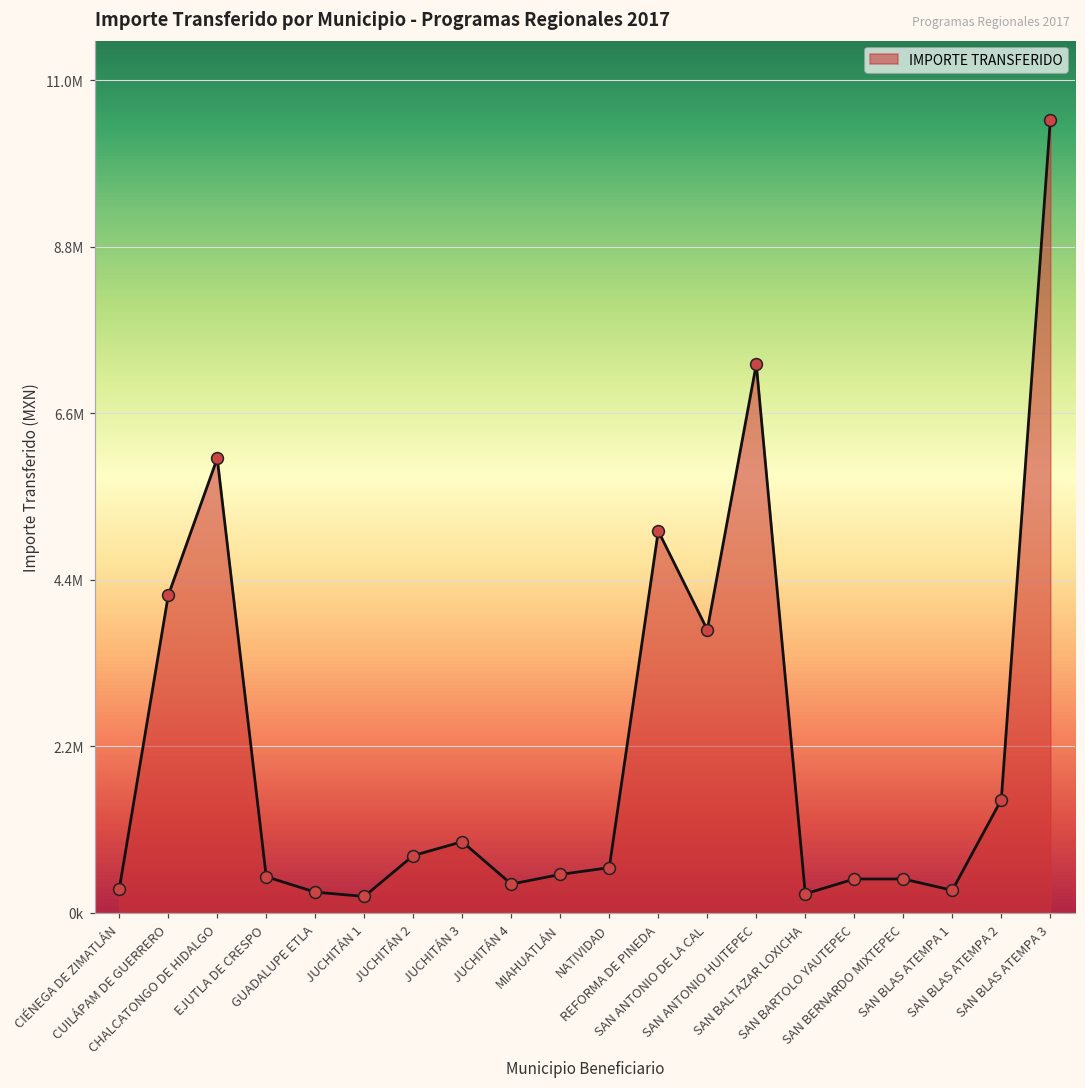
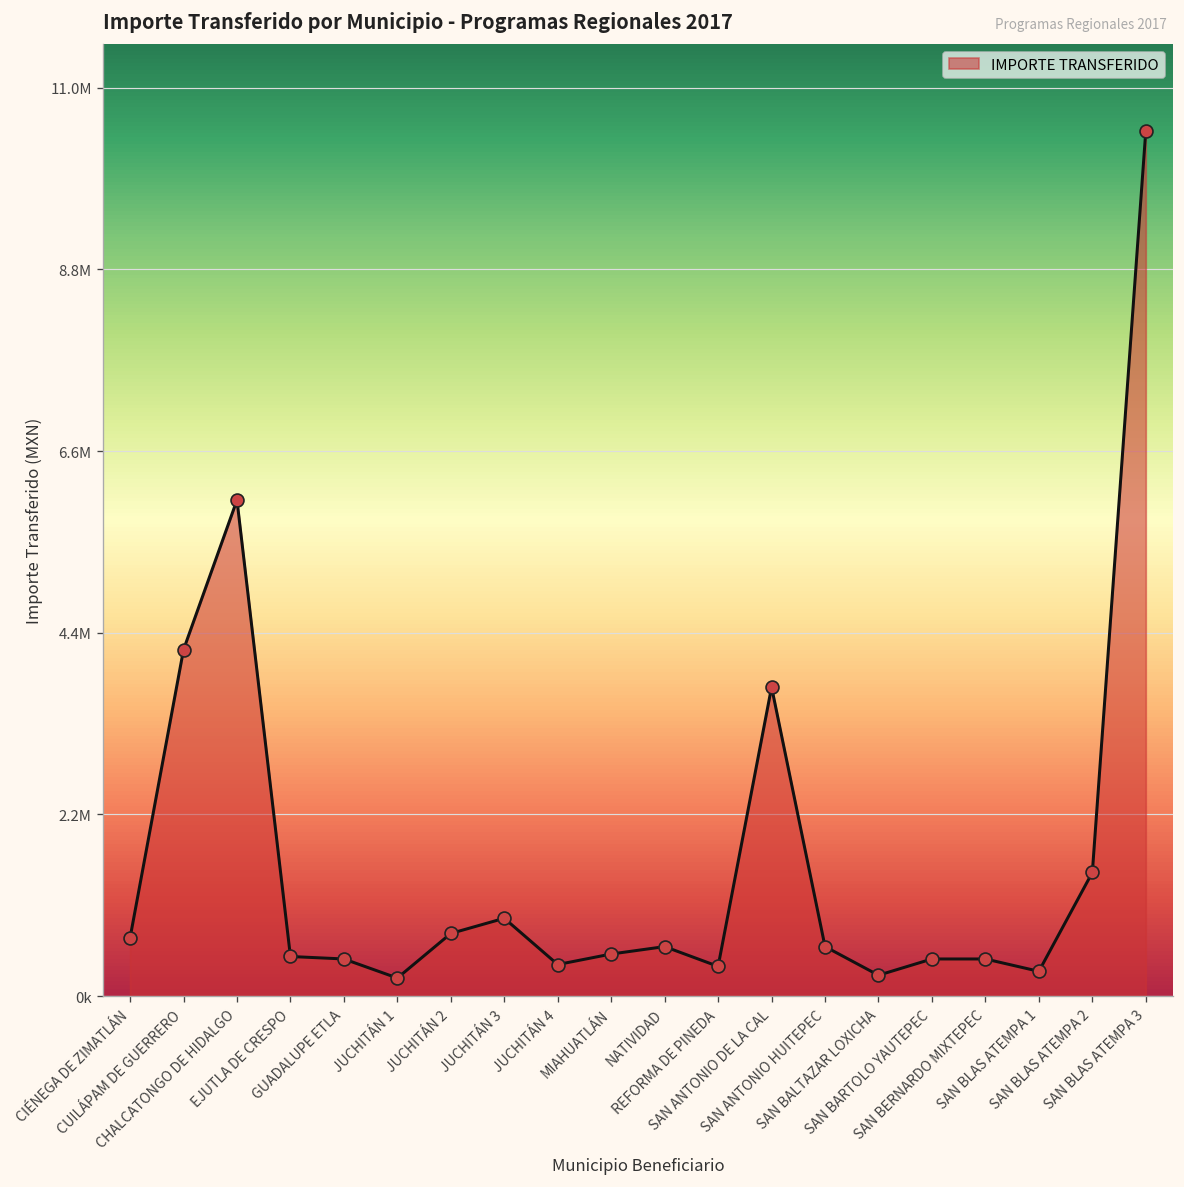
CIÉNEGA DE ZIMATLÁN: 300000 -> 700000
GUADALUPE ETLA: 300000 -> 500000
REFORMA DE PINEDA: 5100000 -> 400000
SAN ANTONIO HUITEPEC: 7300000 -> 600000
